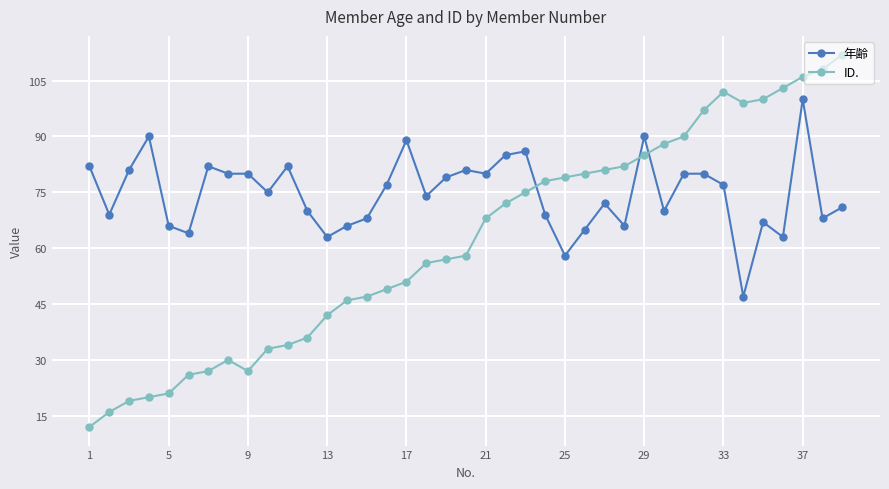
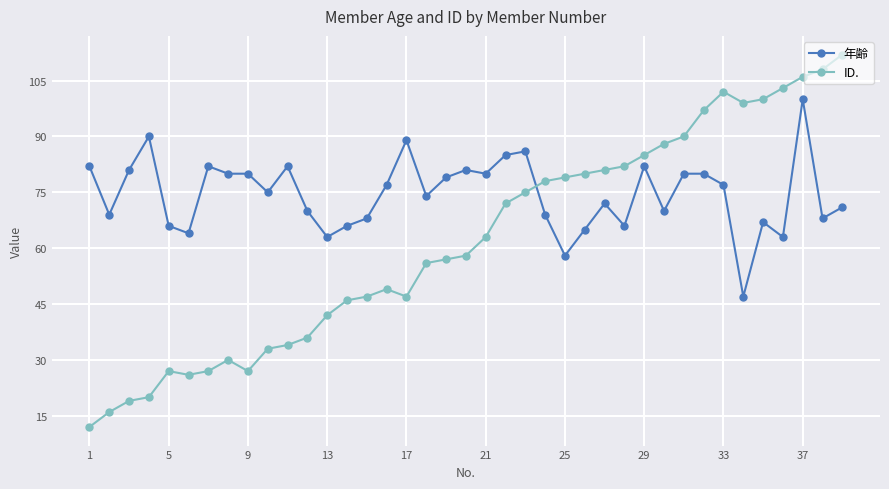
ID., 5: 21 -> 27
ID., 17: 51 -> 47
ID., 21: 68 -> 63
年齢, 29: 90 -> 82
